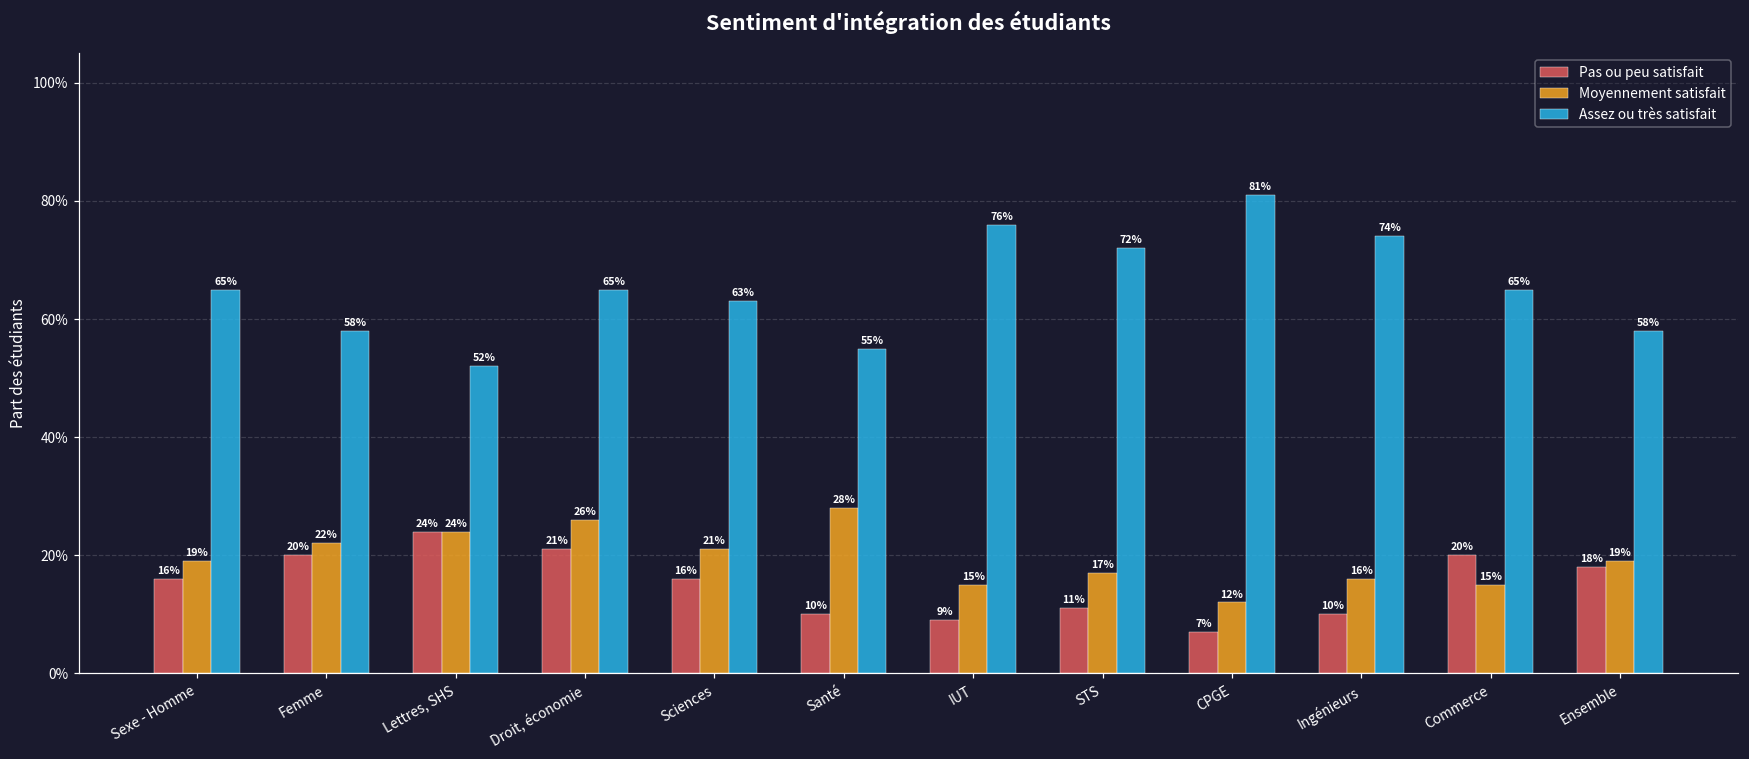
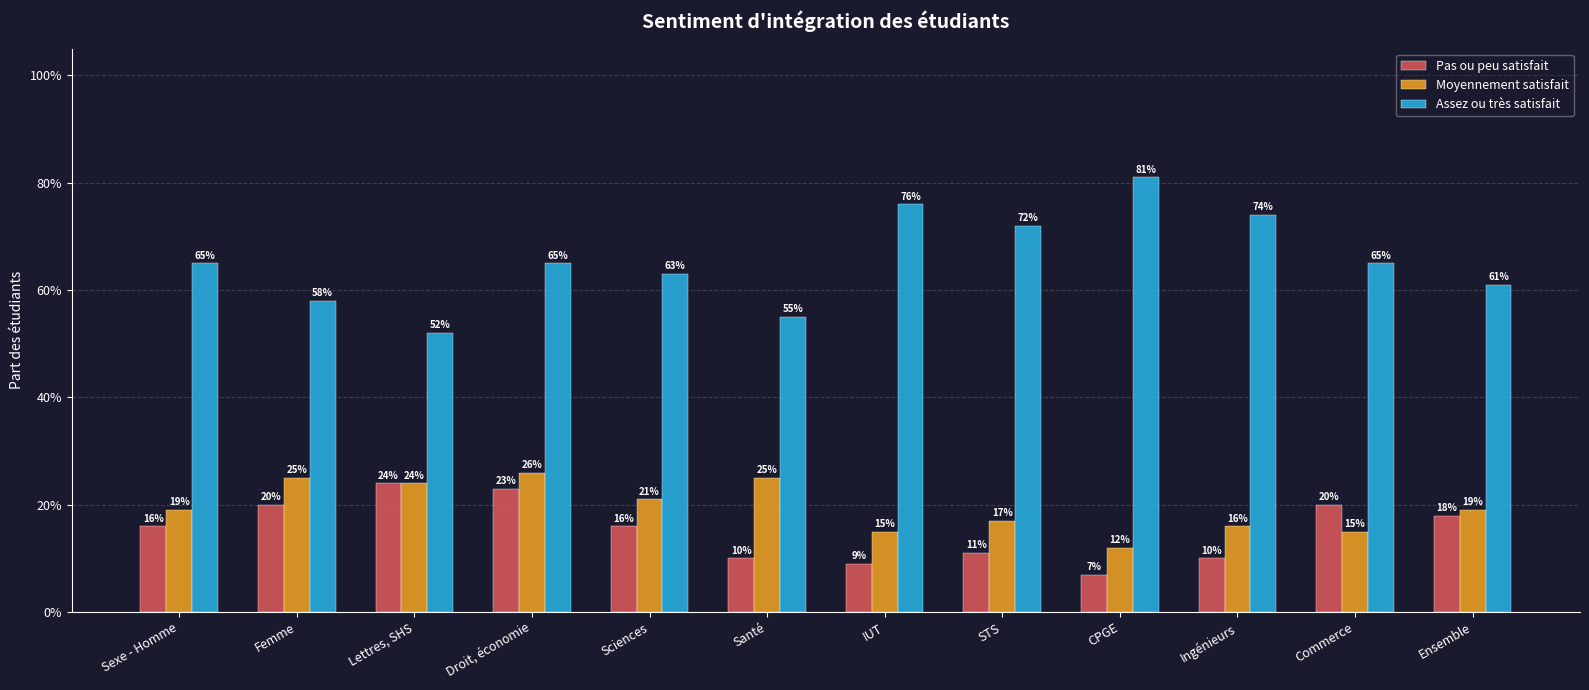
Moyennement satisfait, Femme: 22% -> 25%
Pas ou peu satisfait, Droit, économie: 21% -> 23%
Moyennement satisfait, Santé: 28% -> 25%
Assez ou très satisfait, Ensemble: 58% -> 61%
